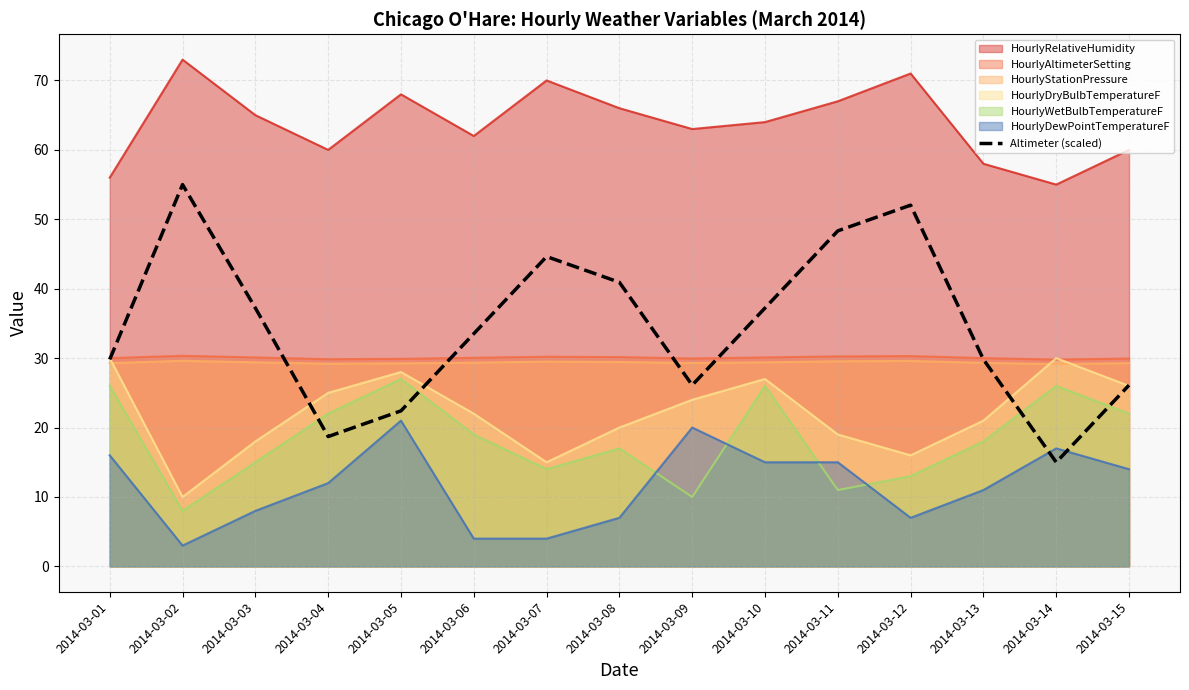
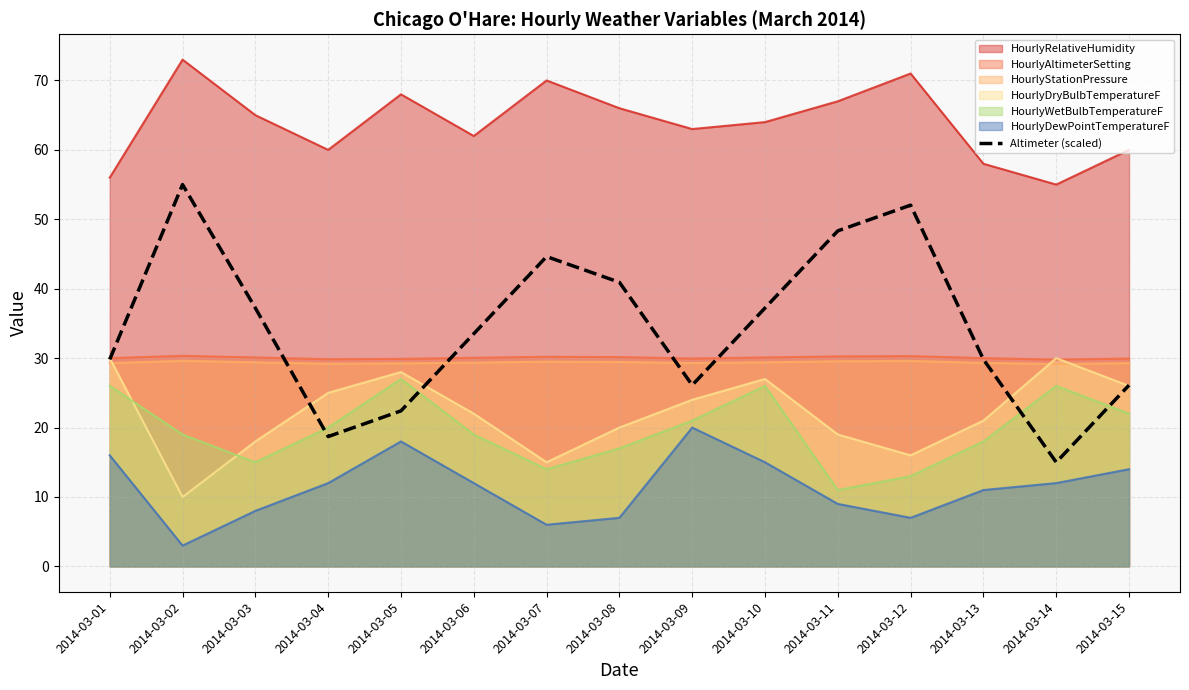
HourlyWetBulbTemperatureF, 2014-03-02: 8 -> 19
HourlyWetBulbTemperatureF, 2014-03-04: 22 -> 20
HourlyDewPointTemperatureF, 2014-03-05: 21 -> 18
HourlyDewPointTemperatureF, 2014-03-06: 4 -> 12
HourlyDewPointTemperatureF, 2014-03-07: 4 -> 6
HourlyWetBulbTemperatureF, 2014-03-09: 10 -> 21
HourlyDewPointTemperatureF, 2014-03-11: 15 -> 9
HourlyDewPointTemperatureF, 2014-03-14: 17 -> 12
